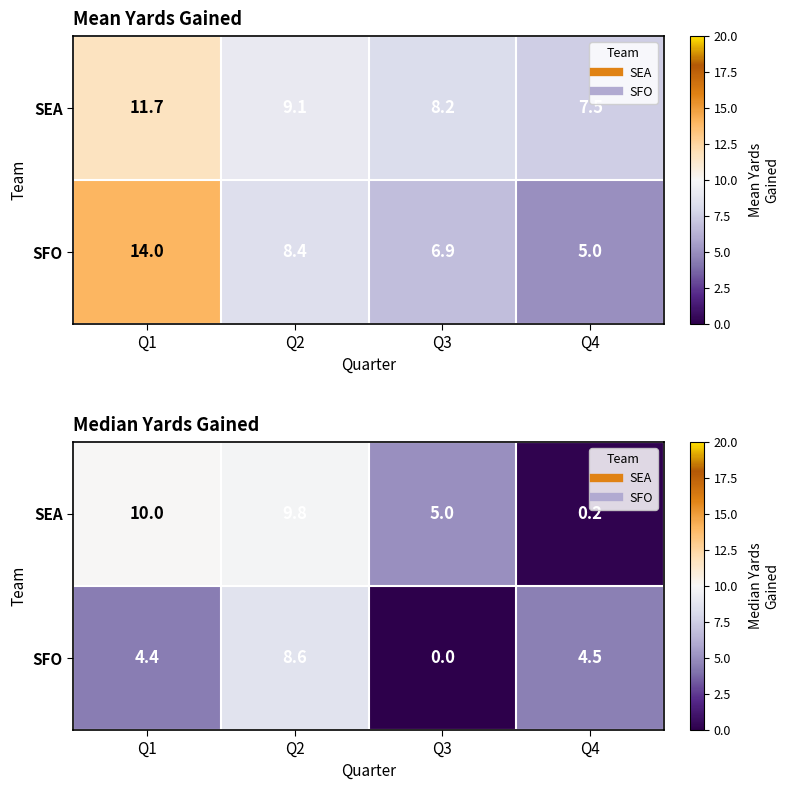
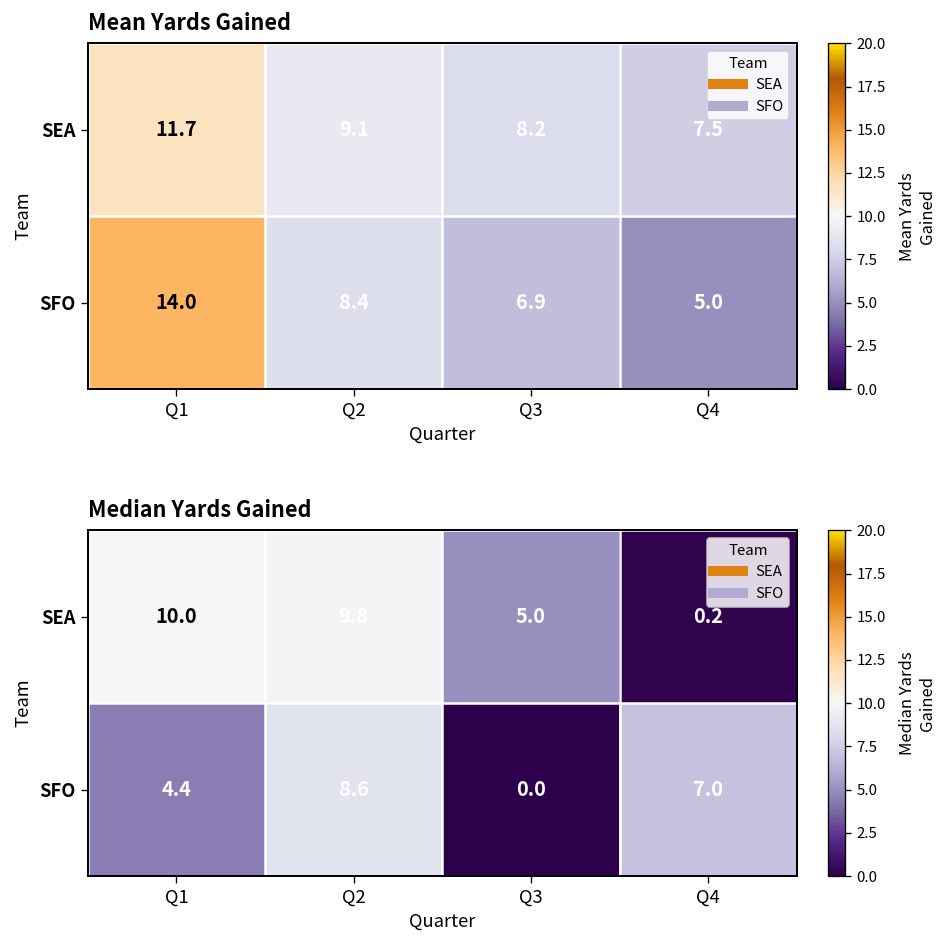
Median Yards Gained, SFO, Q4: 4.5 -> 7.0
